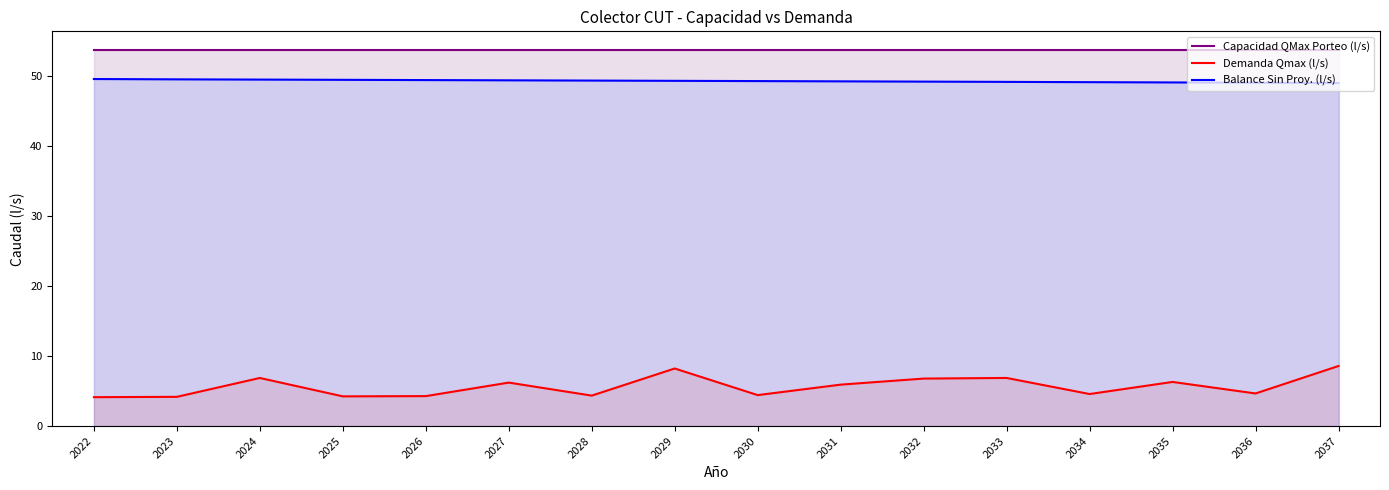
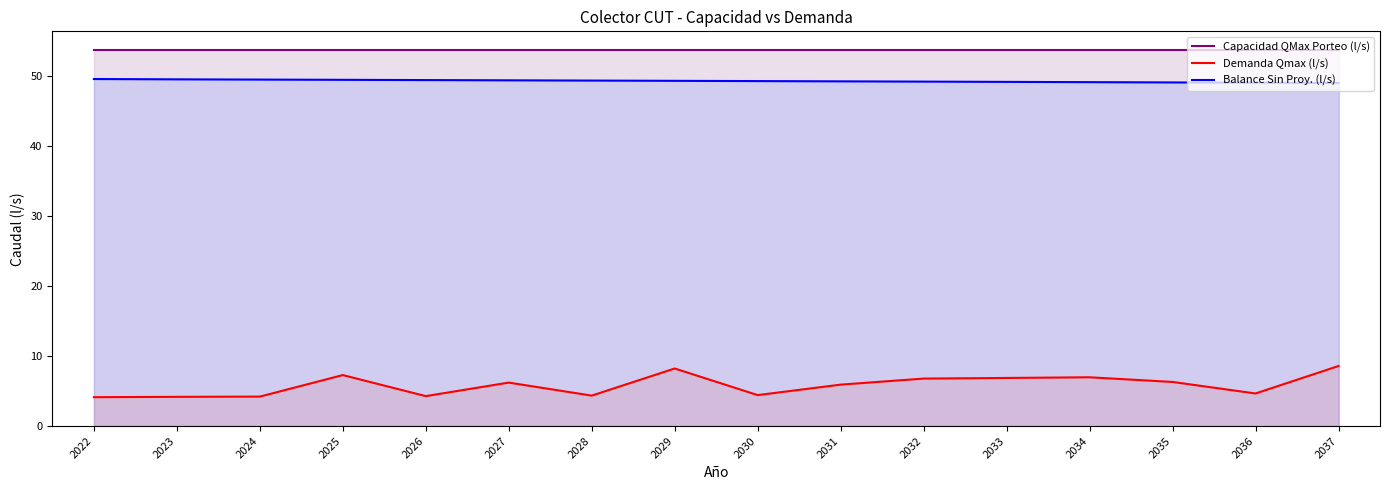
Demanda Qmax (l/s), 2024: 7 -> 4
Demanda Qmax (l/s), 2025: 4 -> 7
Demanda Qmax (l/s), 2034: 5 -> 7
